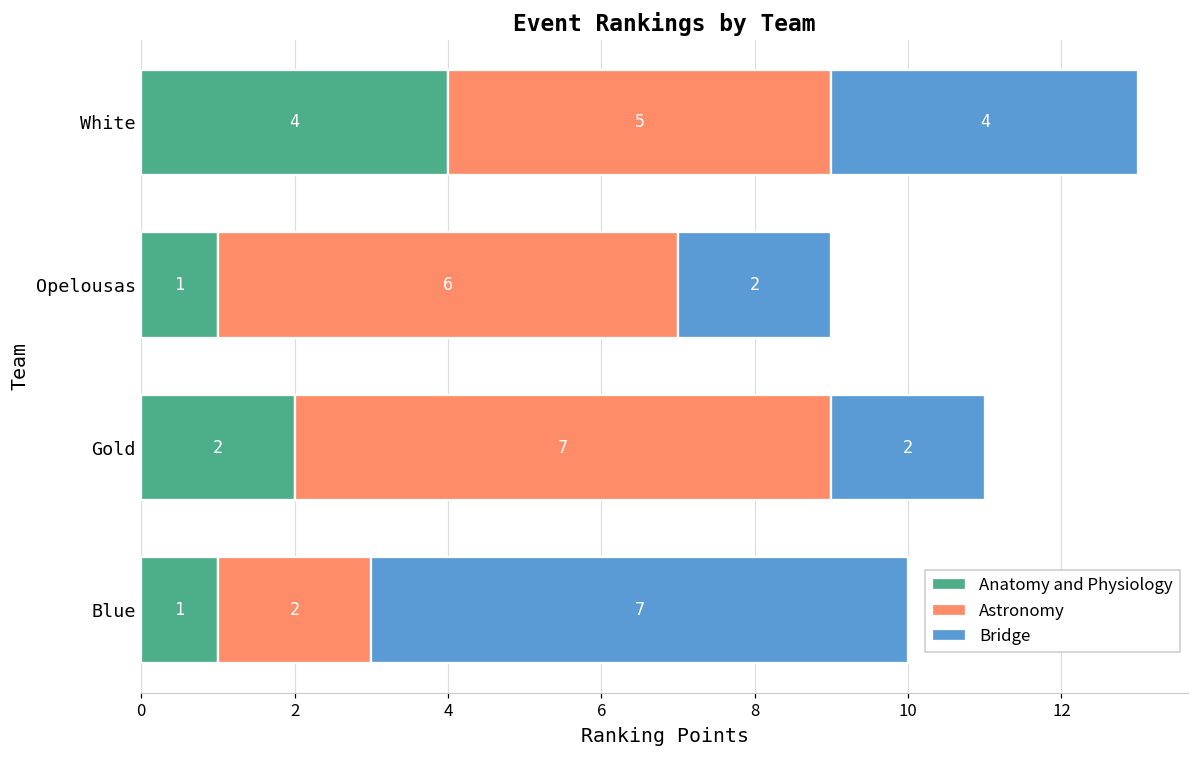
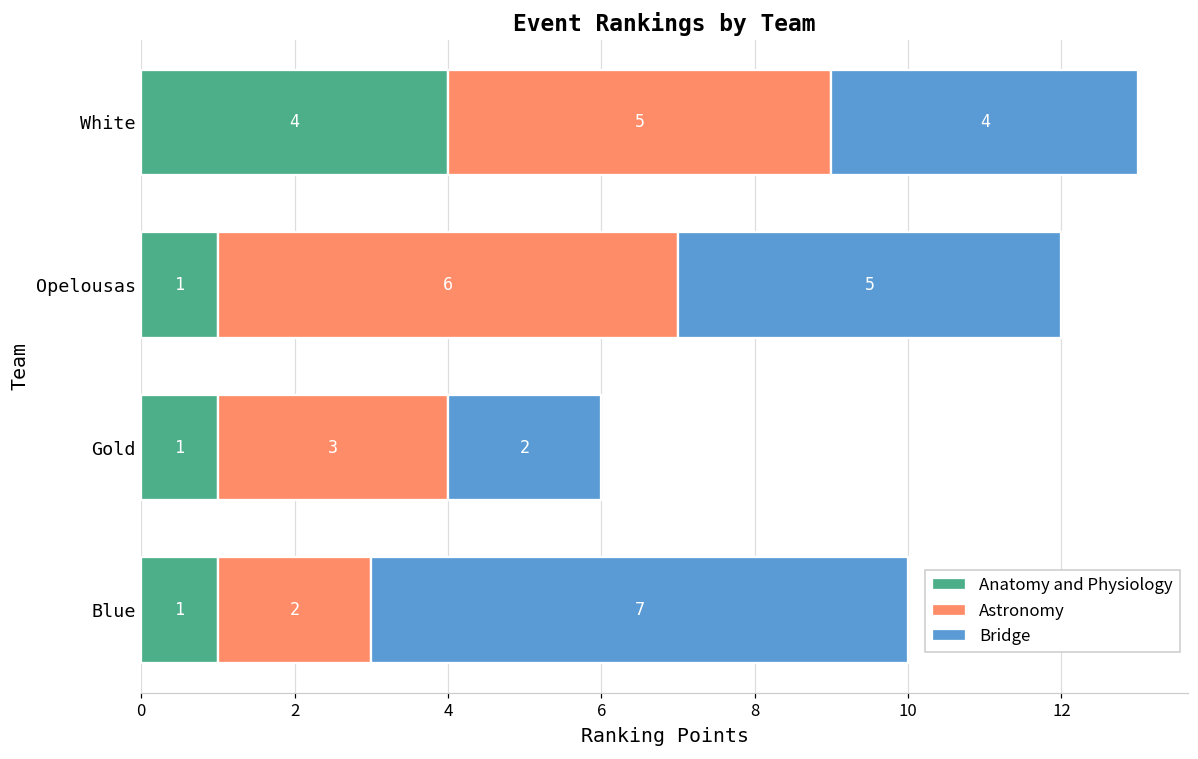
Bridge, Opelousas: 2 -> 5
Anatomy and Physiology, Gold: 2 -> 1
Astronomy, Gold: 7 -> 3
